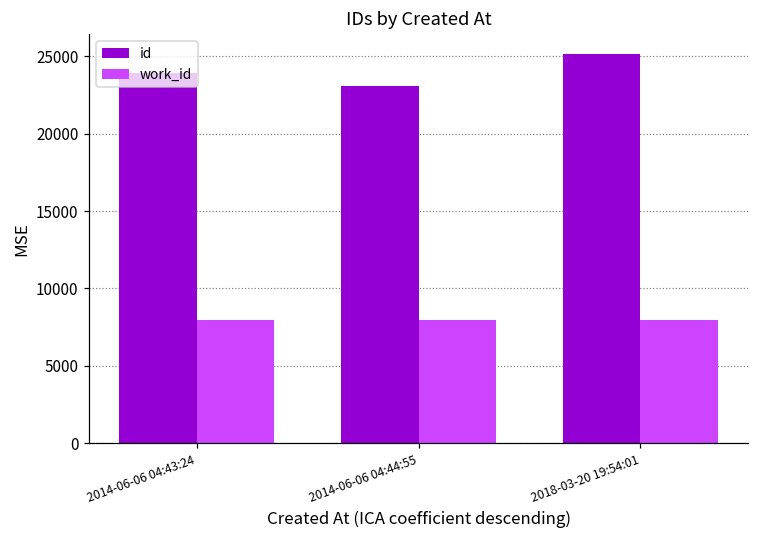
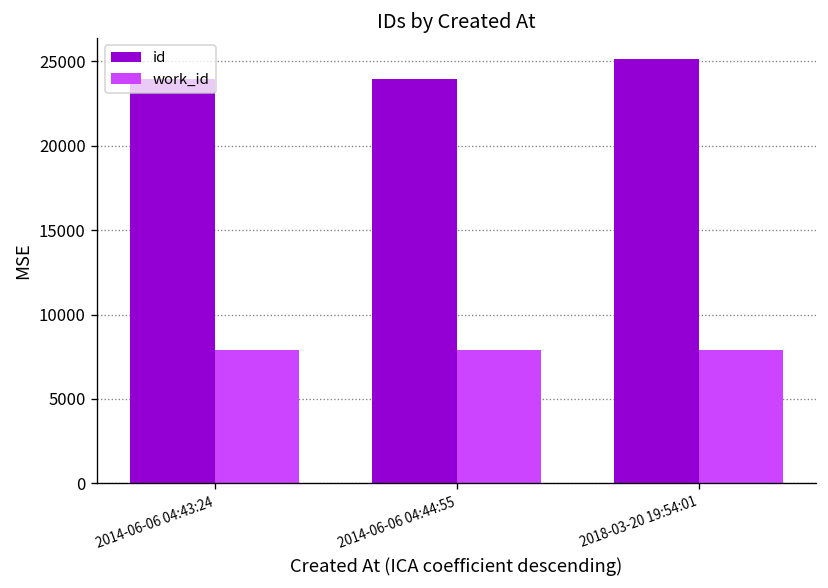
id, 2014-06-06 04:44:55: 23100 -> 23900
